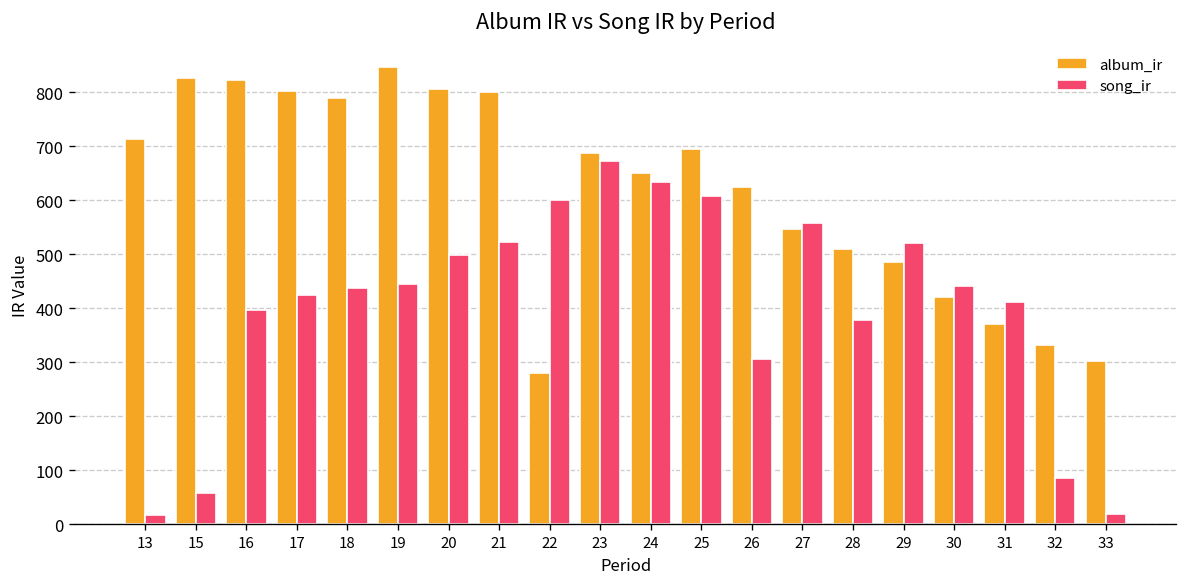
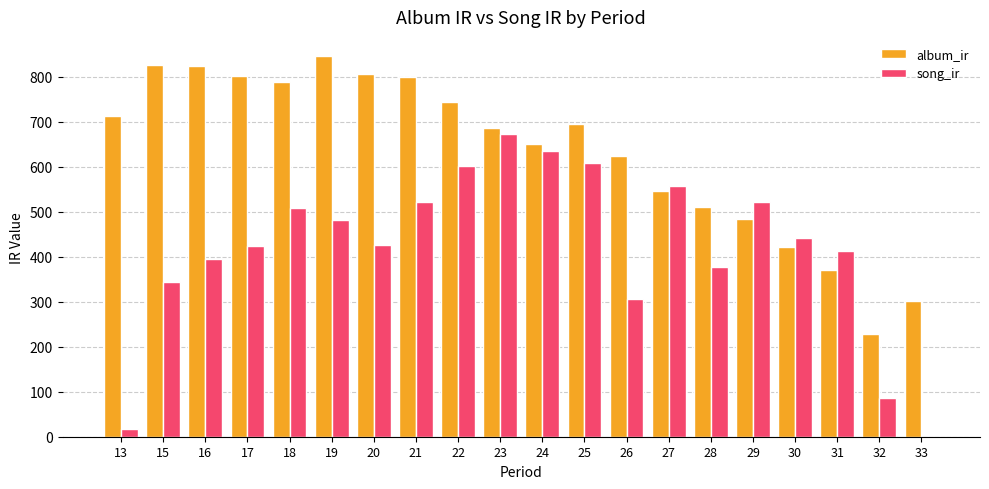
song_ir, 15: 60 -> 340
song_ir, 18: 440 -> 510
song_ir, 19: 450 -> 480
song_ir, 20: 500 -> 430
album_ir, 22: 280 -> 740
album_ir, 32: 330 -> 230
song_ir, 33: 20 -> 0
